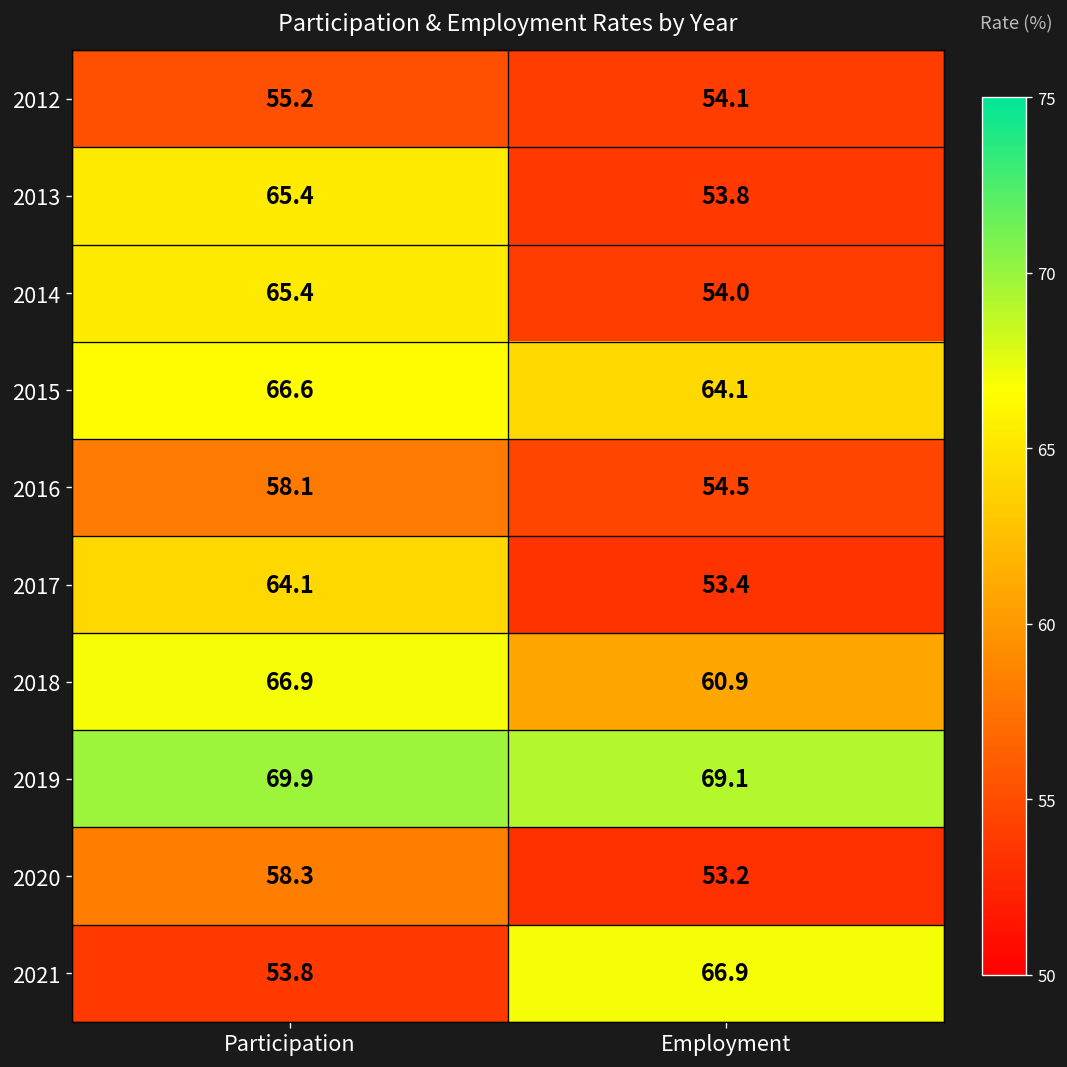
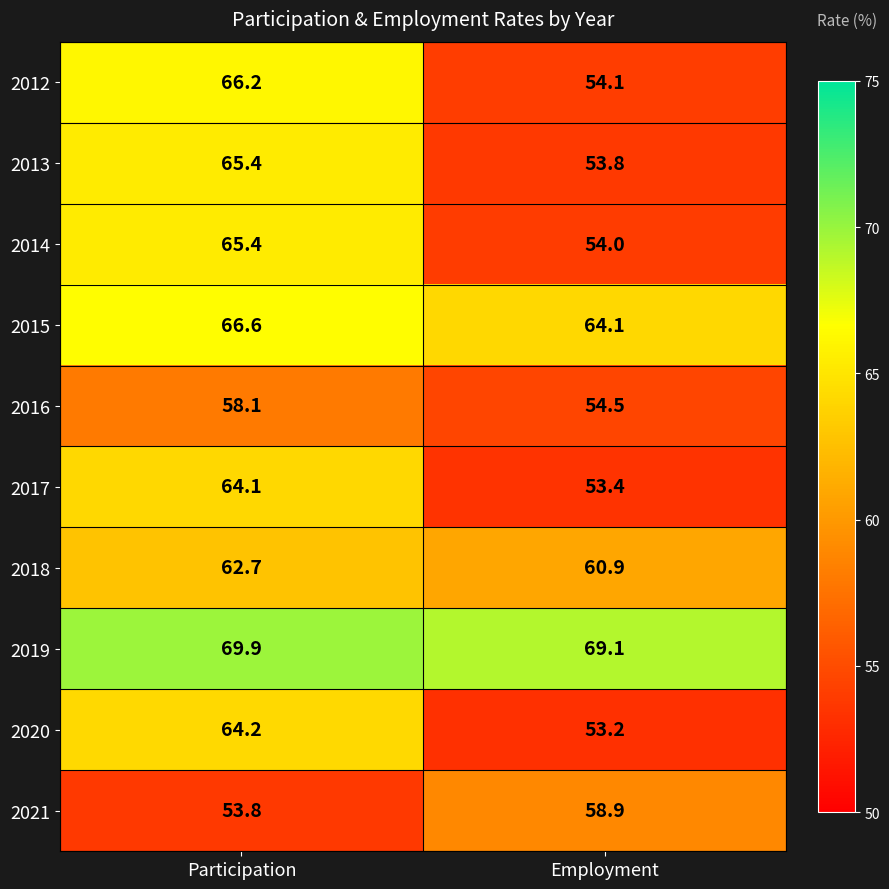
2012, Participation: 55.2 -> 66.2
2018, Participation: 66.9 -> 62.7
2020, Participation: 58.3 -> 64.2
2021, Employment: 66.9 -> 58.9
